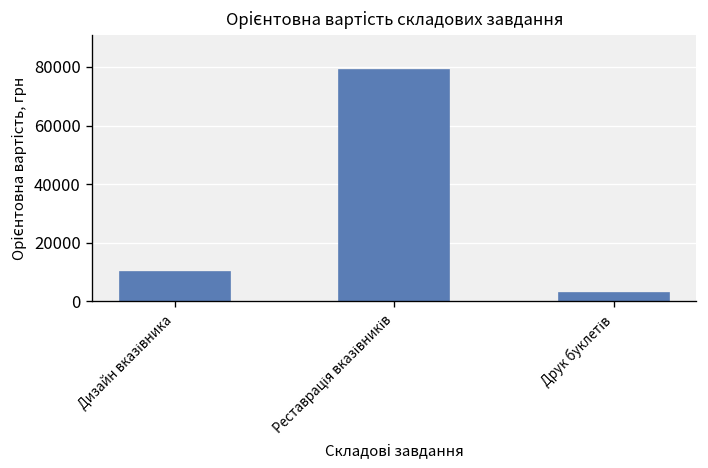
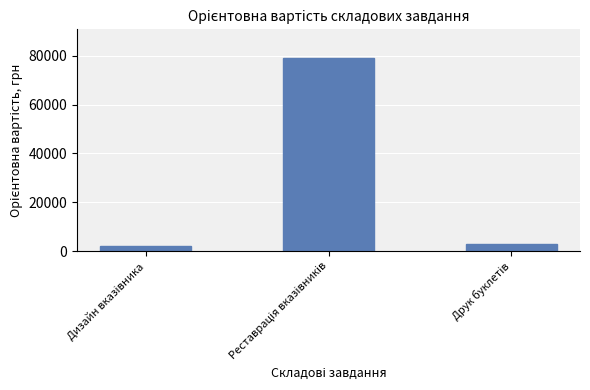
Дизайн вказівника: 10000 -> 2000
